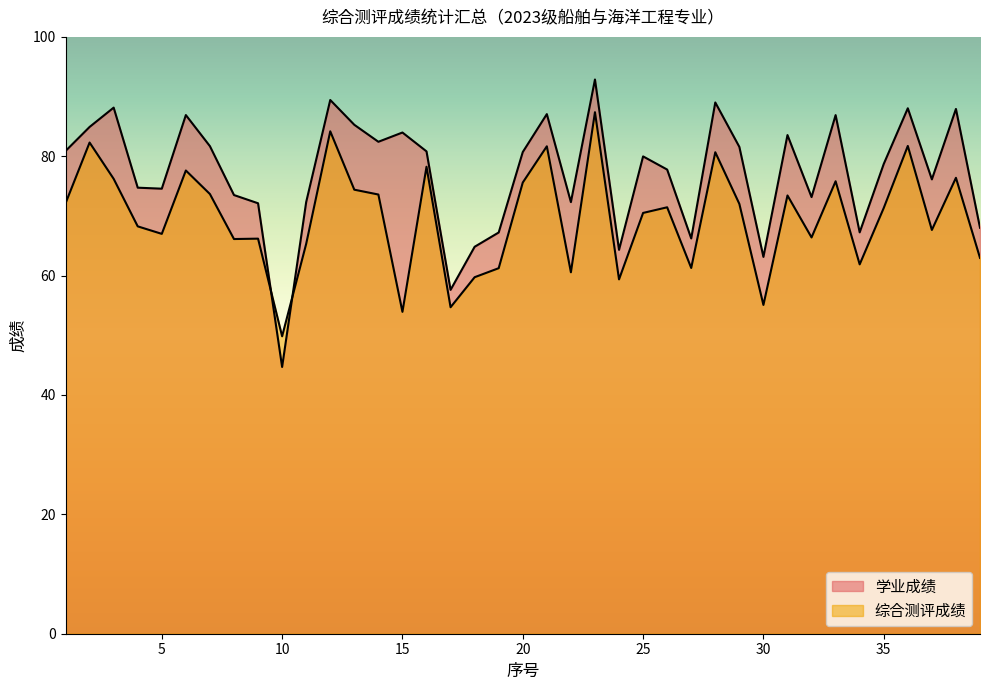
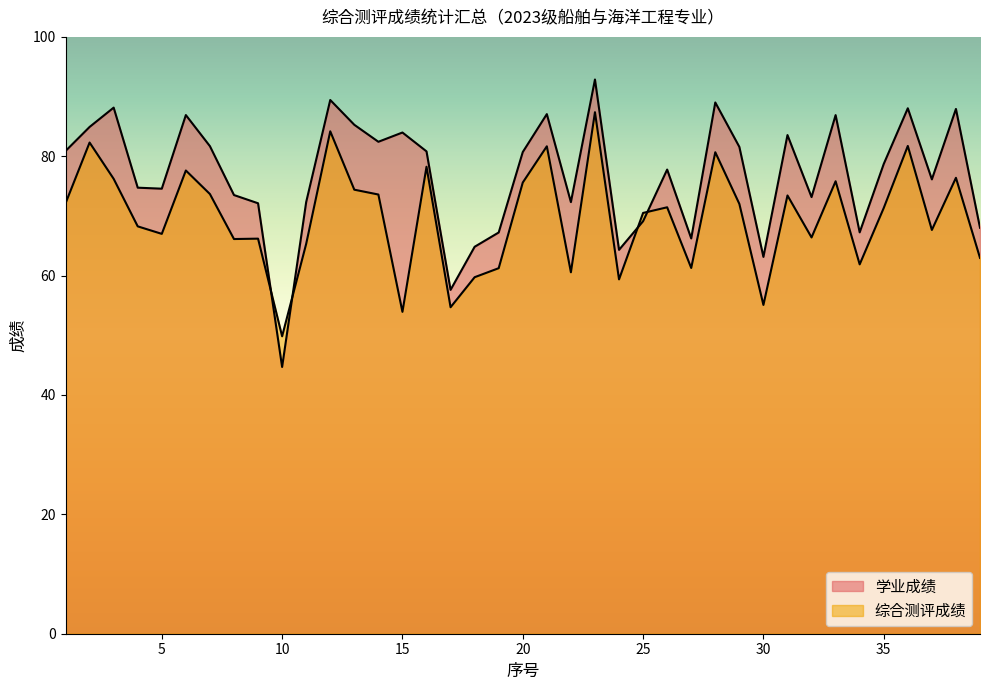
学业成绩, 25: 80 -> 69
